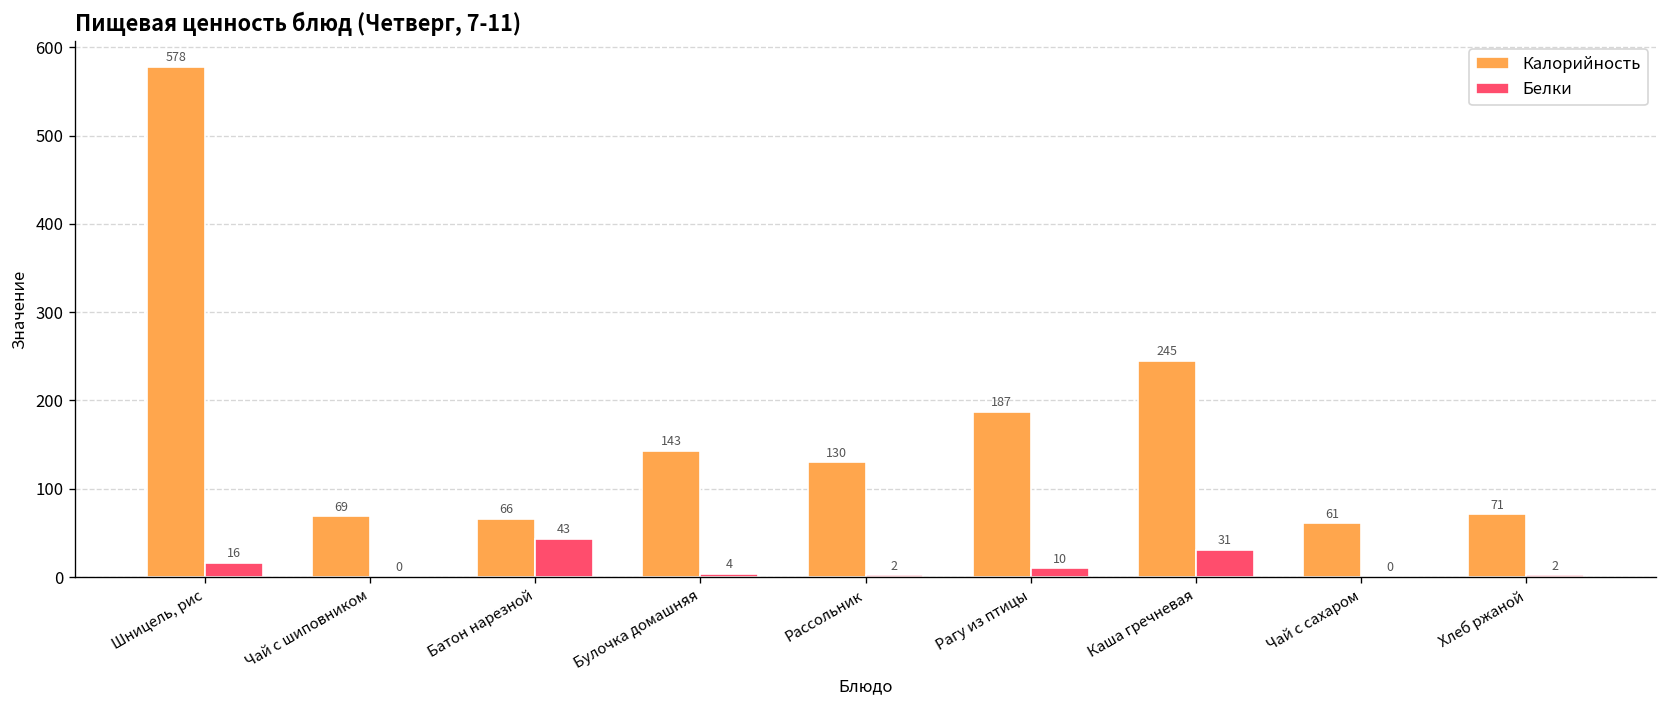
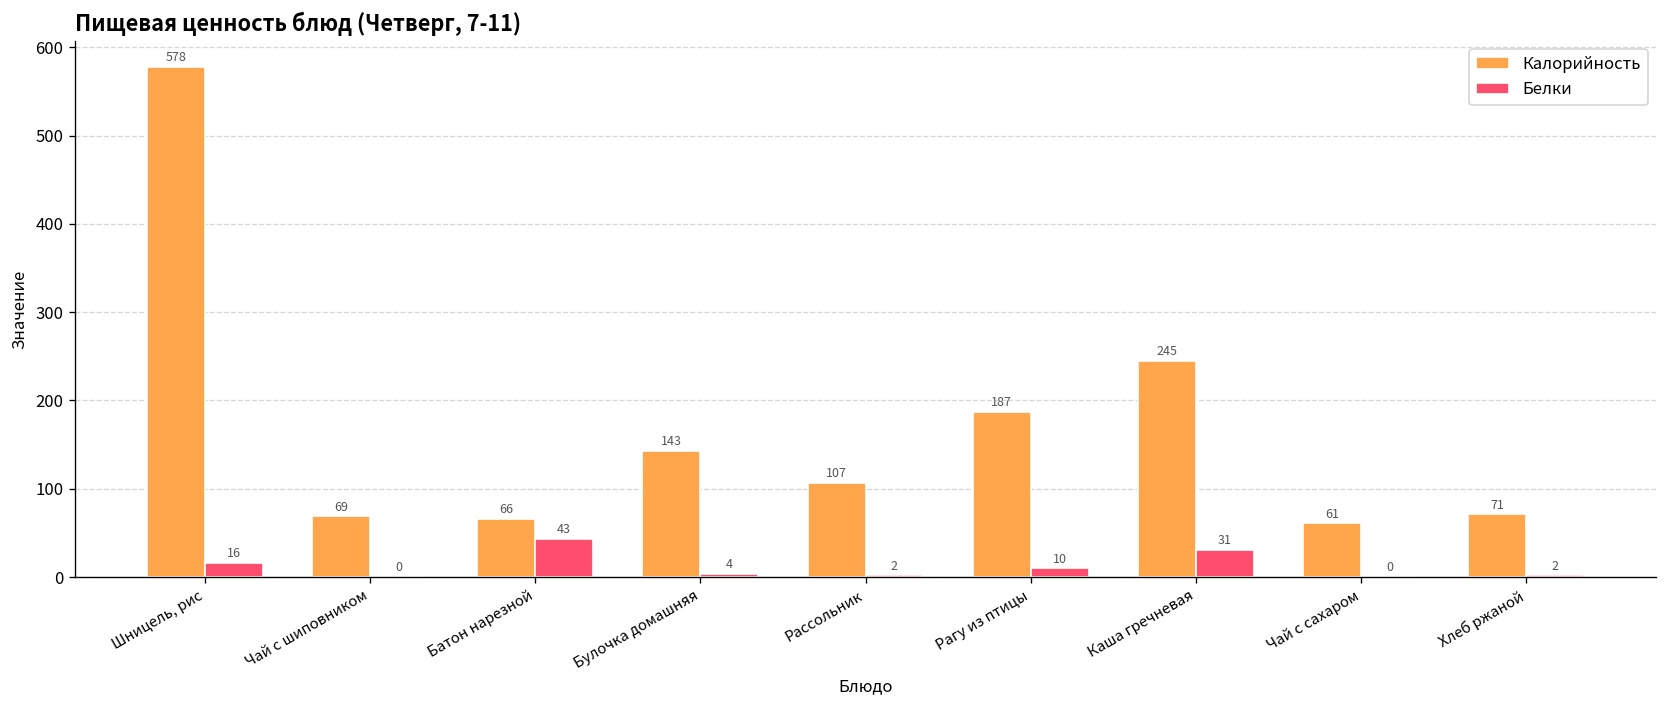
Калорийность, Рассольник: 130 -> 107
